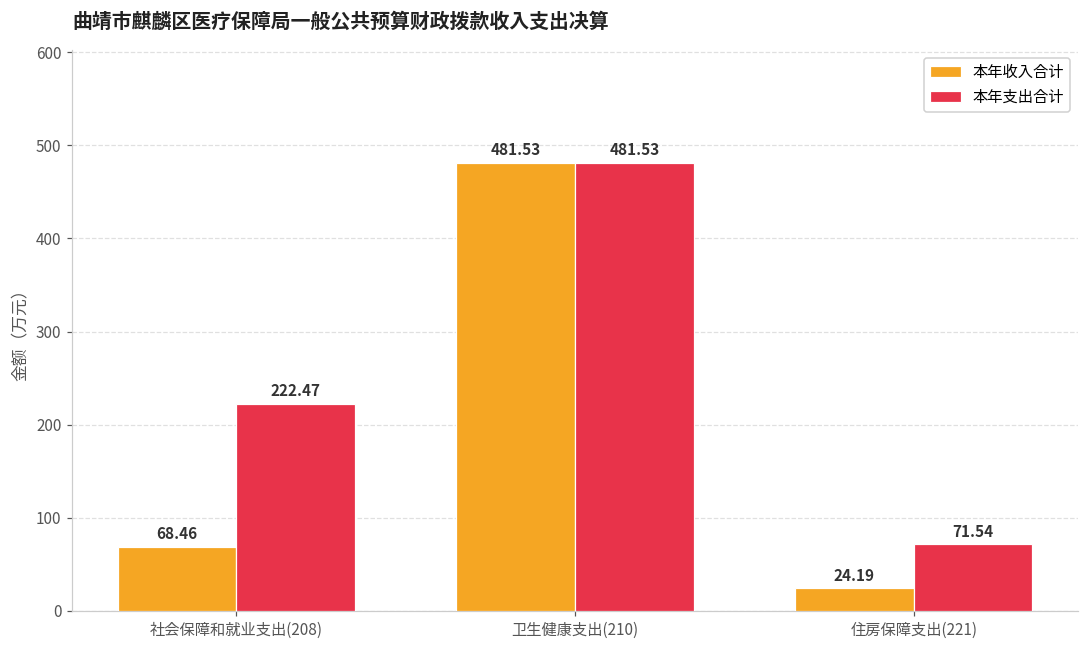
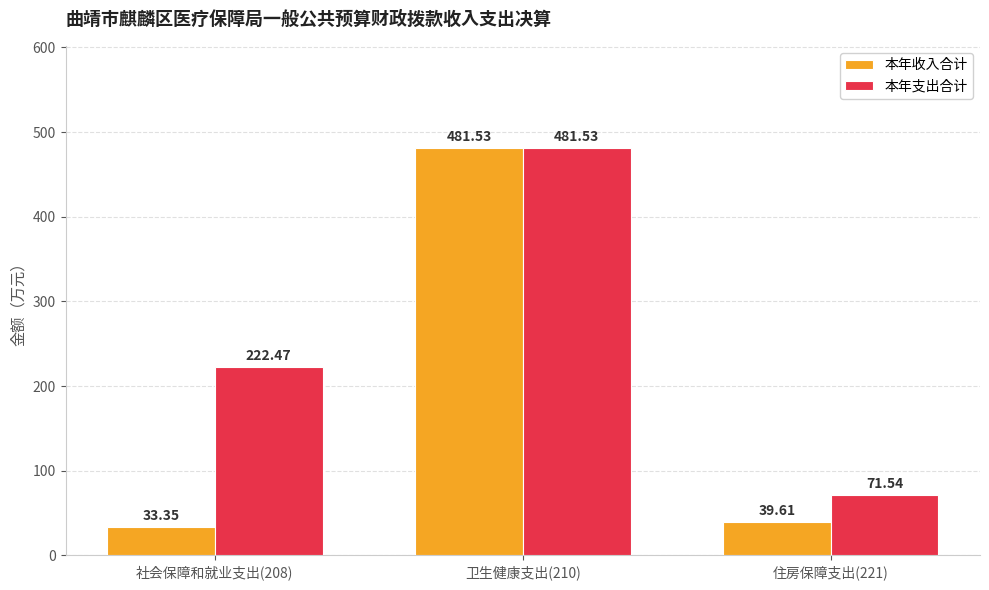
本年收入合计, 社会保障和就业支出(208): 68.46 -> 33.35
本年收入合计, 住房保障支出(221): 24.19 -> 39.61
